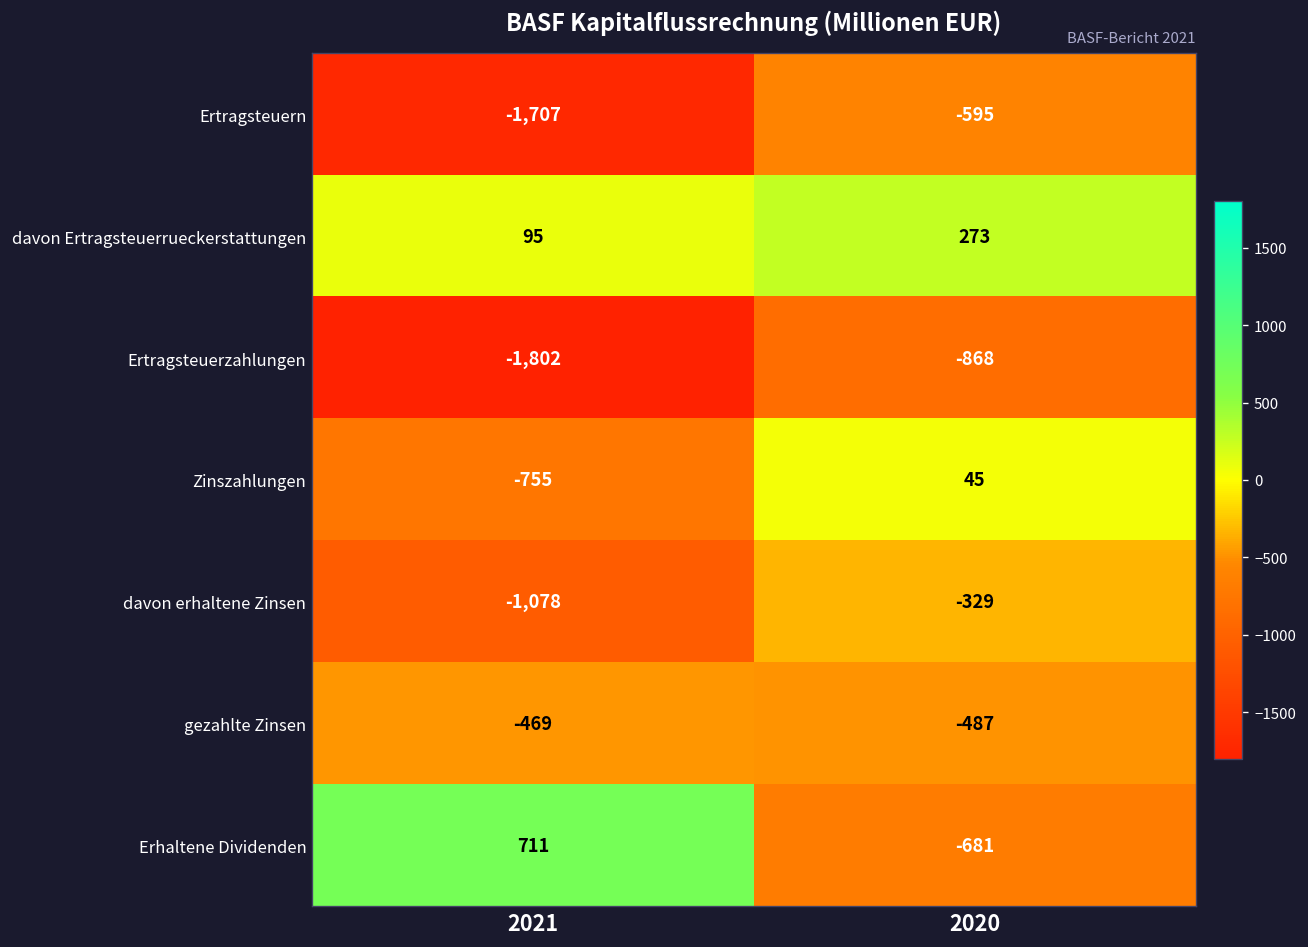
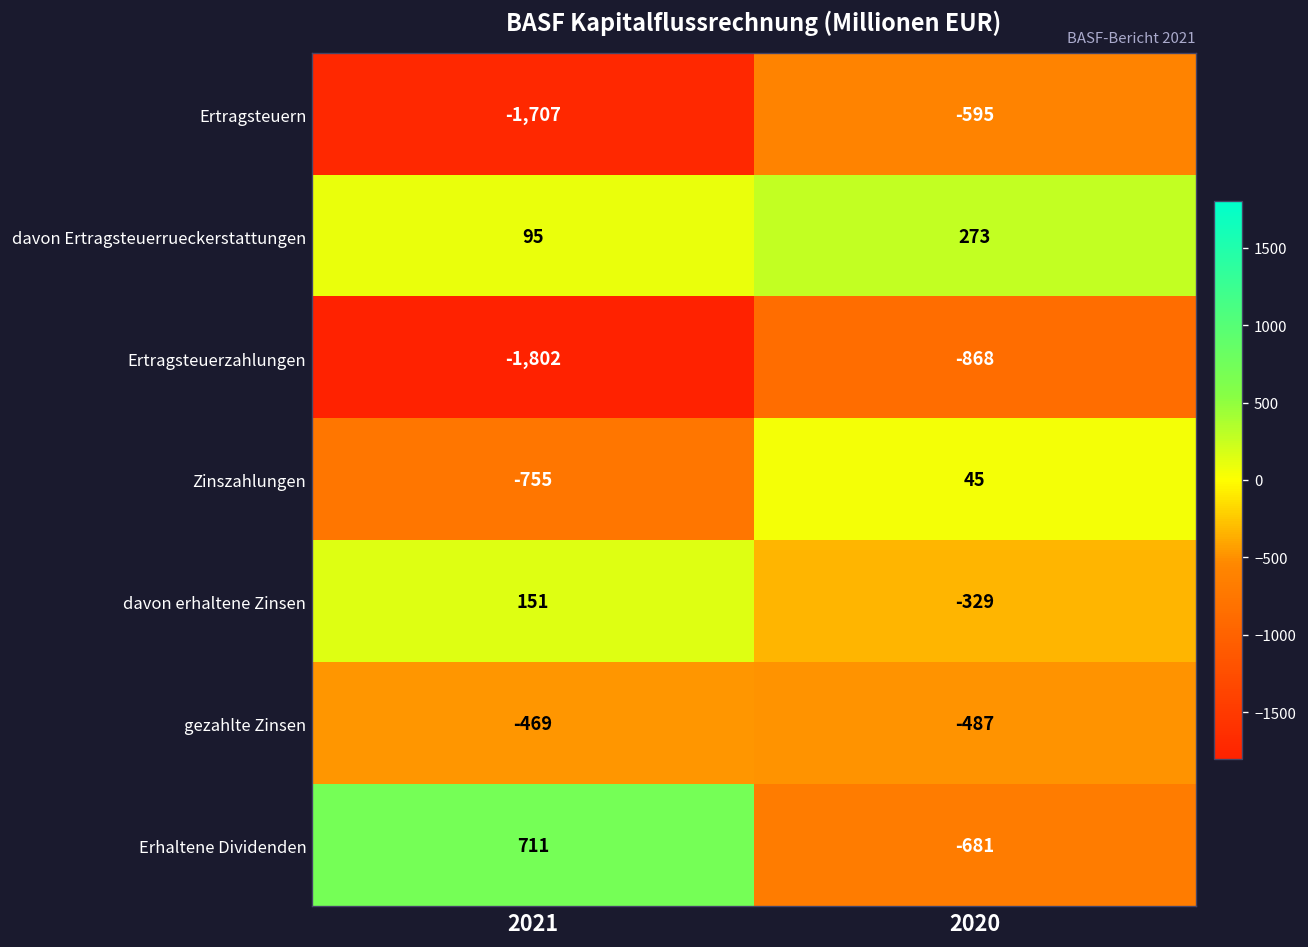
davon erhaltene Zinsen, 2021: -1,078 -> 151
